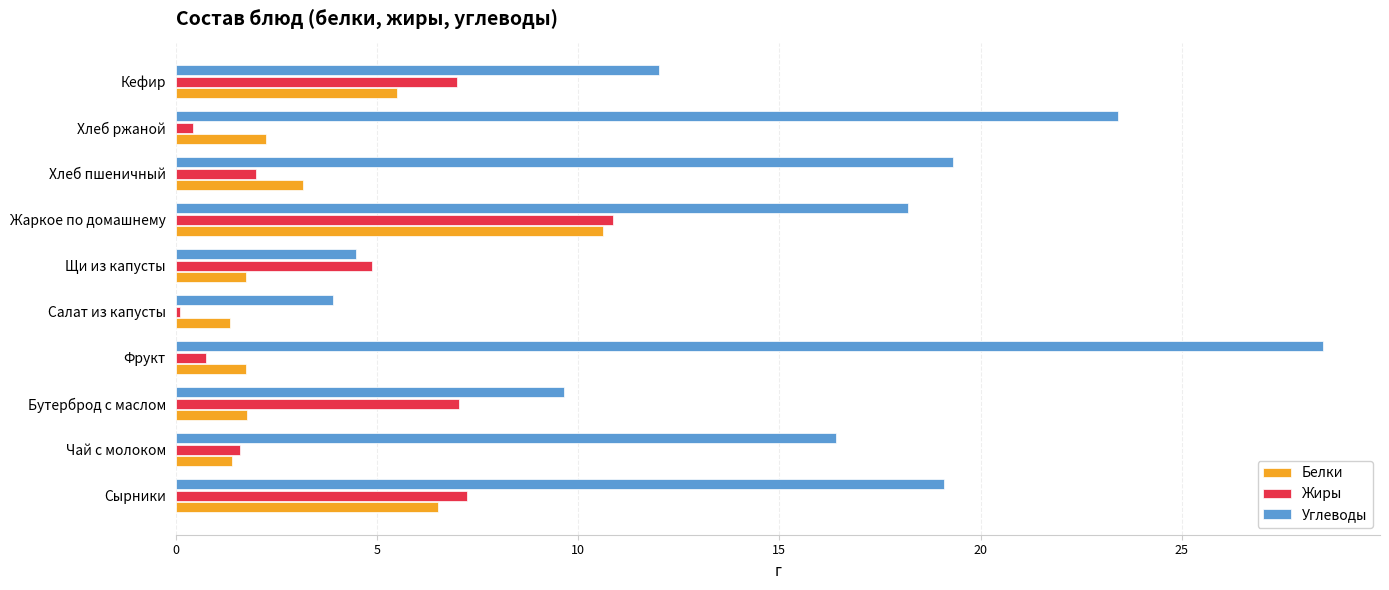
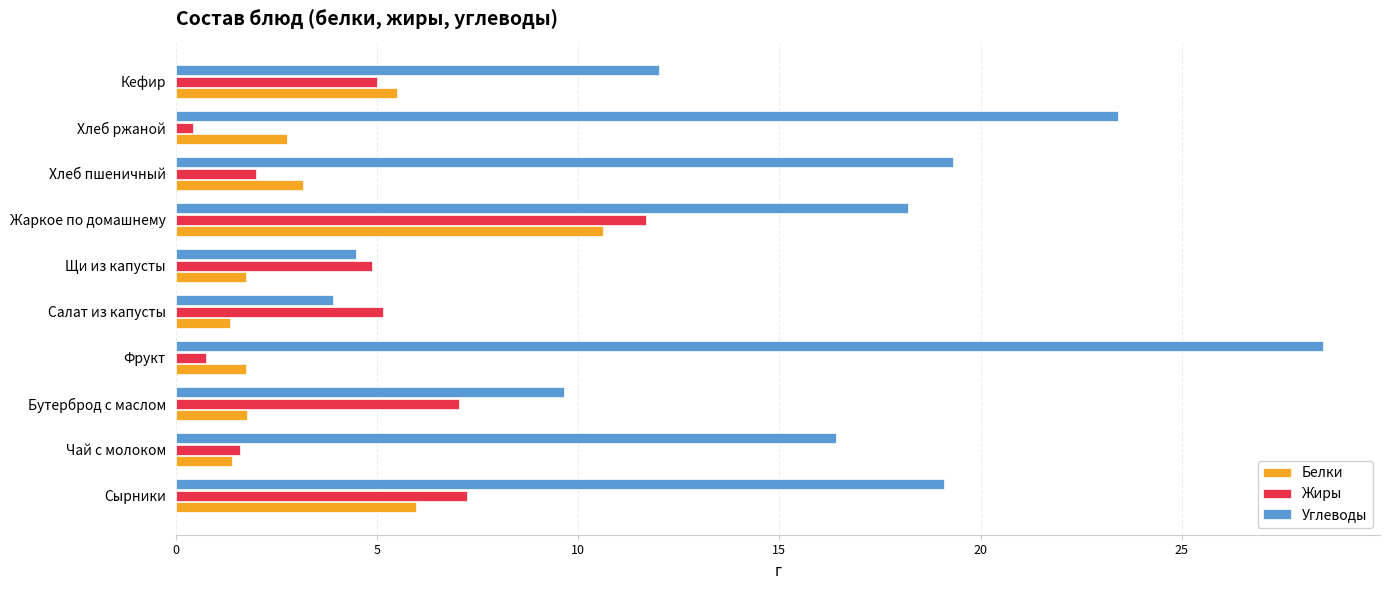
Жиры, Кефир: 7 -> 5
Белки, Хлеб ржаной: 2.2 -> 2.8
Жиры, Жаркое по домашнему: 10.9 -> 11.7
Жиры, Салат из капусты: 0.1 -> 5.2
Белки, Сырники: 6.5 -> 6.0
